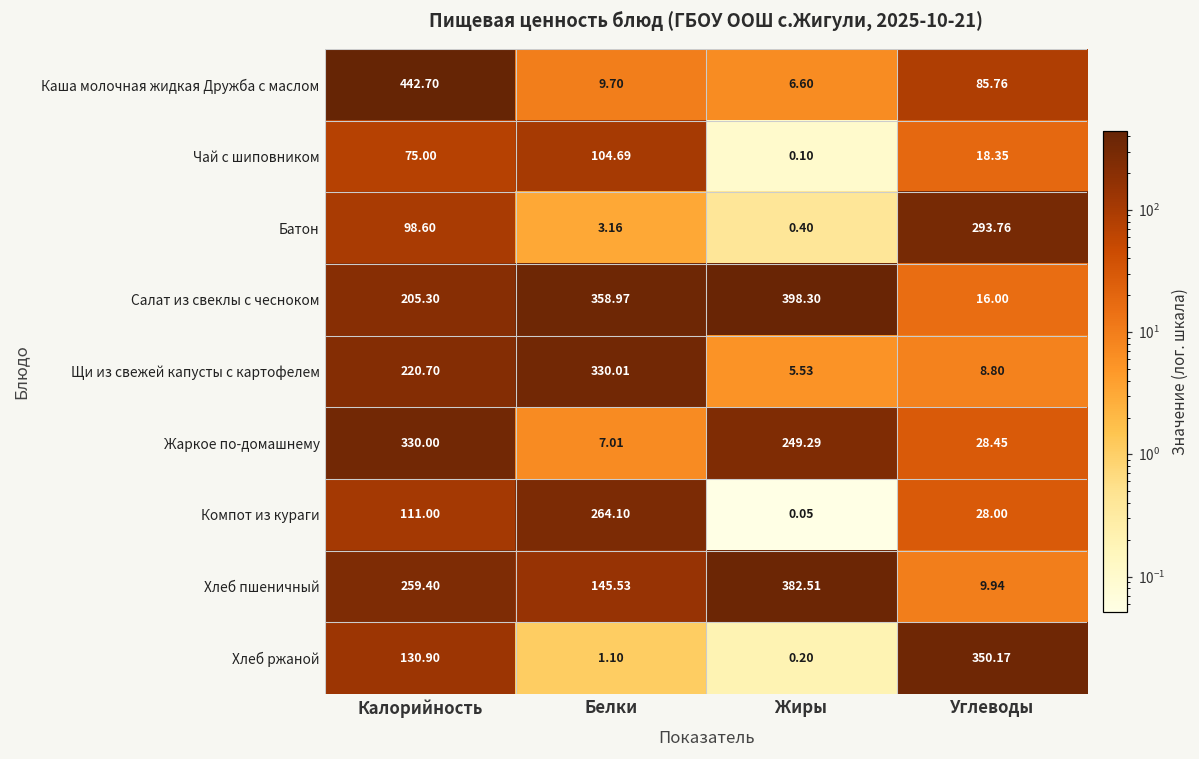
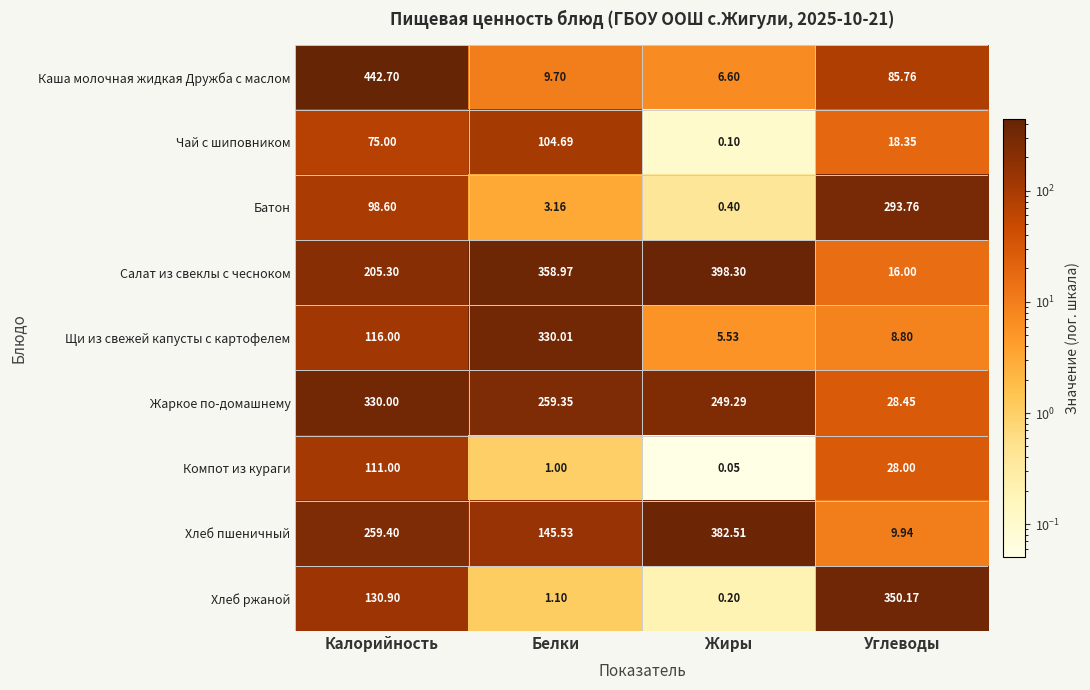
Щи из свежей капусты с картофелем, Калорийность: 220.70 -> 116.00
Жаркое по-домашнему, Белки: 7.01 -> 259.35
Компот из кураги, Белки: 264.10 -> 1.00
